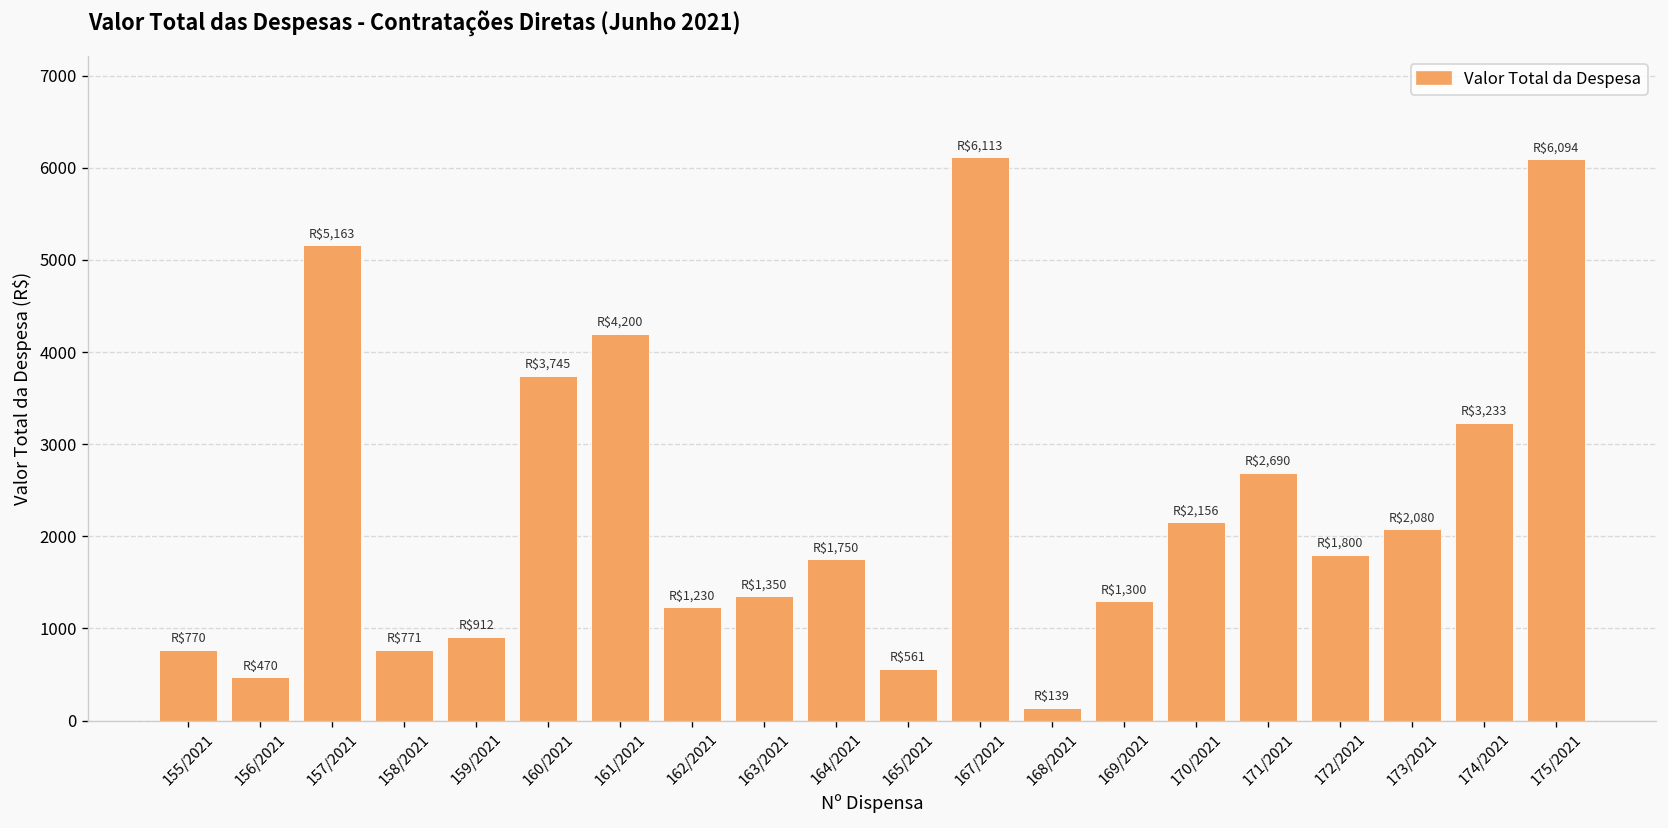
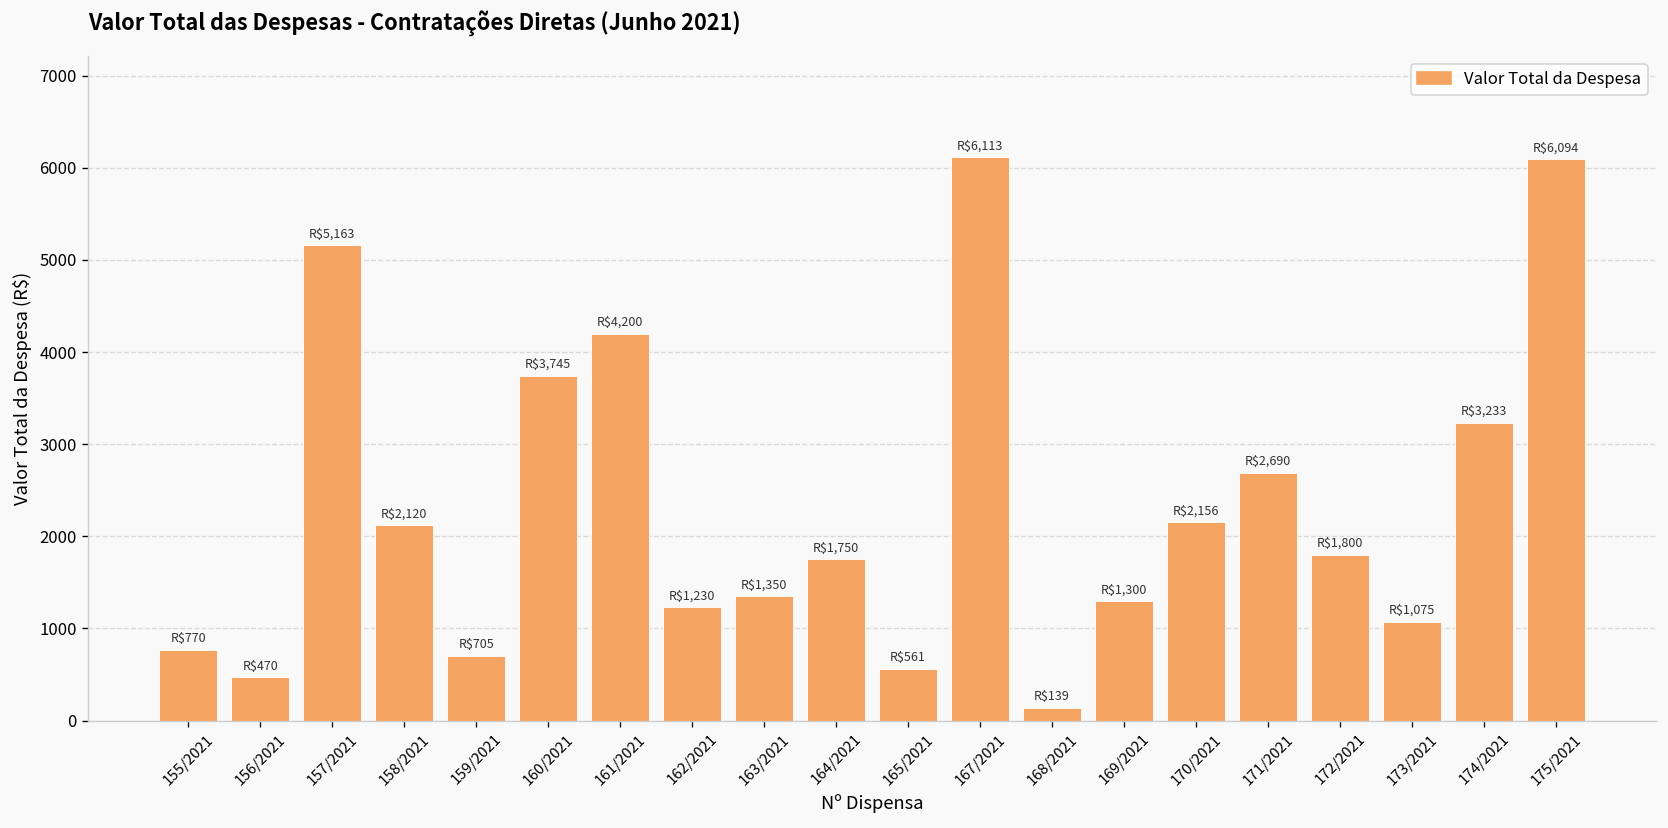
158/2021: $771 -> $2,120
159/2021: $912 -> $705
173/2021: $2,080 -> $1,075
